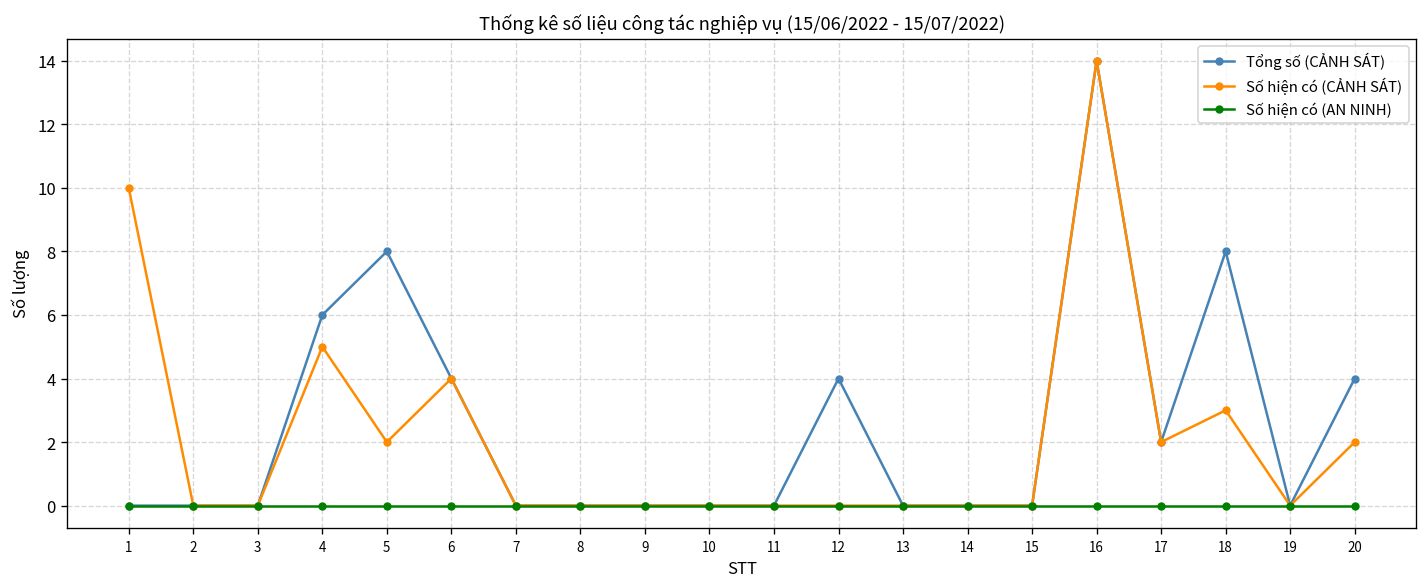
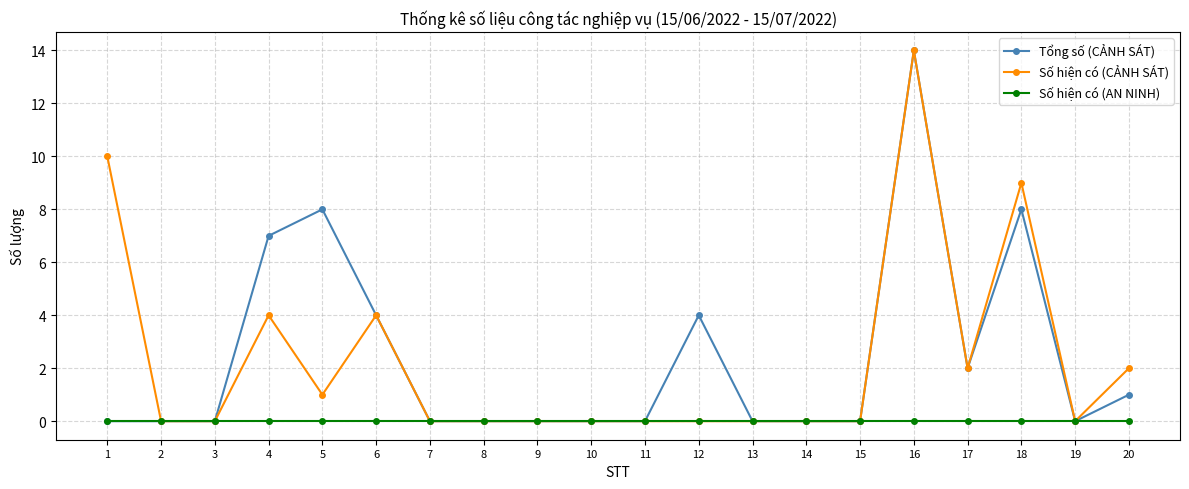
Tổng số (CẢNH SÁT), 4: 6 -> 7
Số hiện có (CẢNH SÁT), 4: 5 -> 4
Số hiện có (CẢNH SÁT), 5: 2 -> 1
Số hiện có (CẢNH SÁT), 18: 3 -> 9
Tổng số (CẢNH SÁT), 20: 4 -> 1
